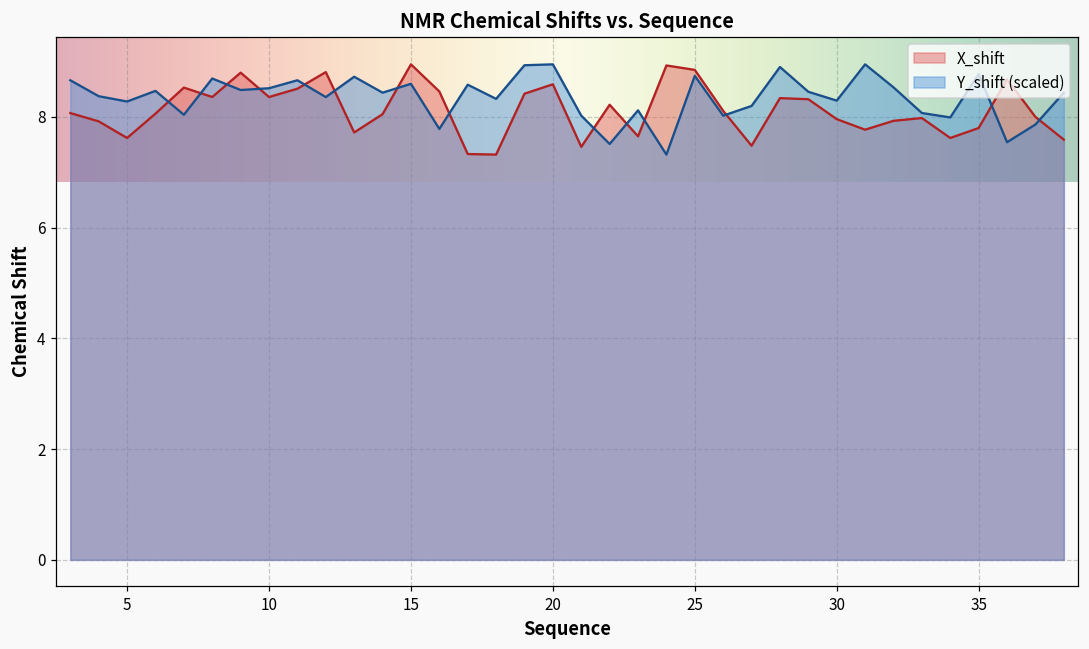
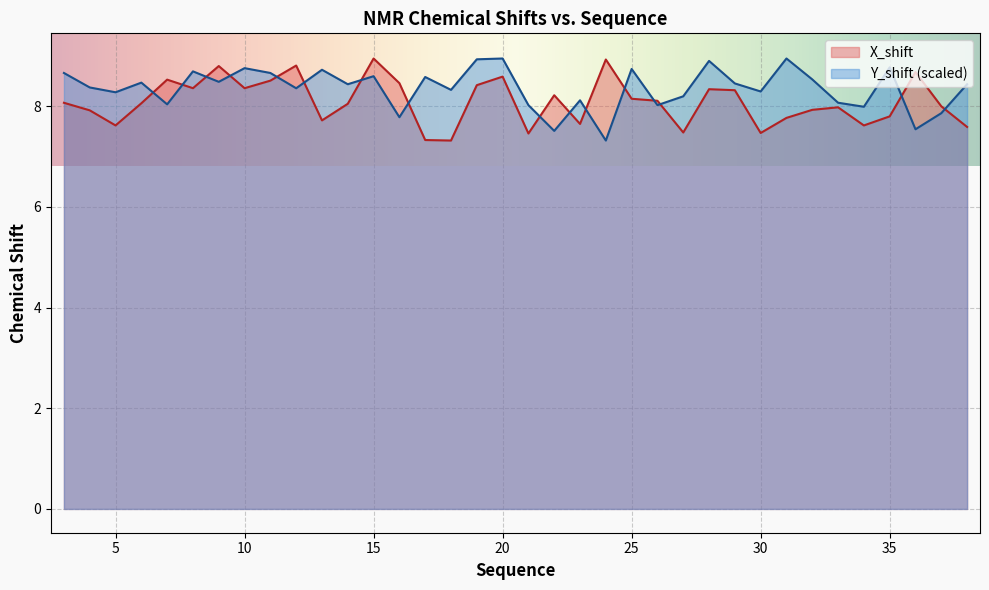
Y_shift (scaled), 10: 8.5 -> 8.8
X_shift, 25: 8.9 -> 8.2
X_shift, 30: 8.0 -> 7.5
